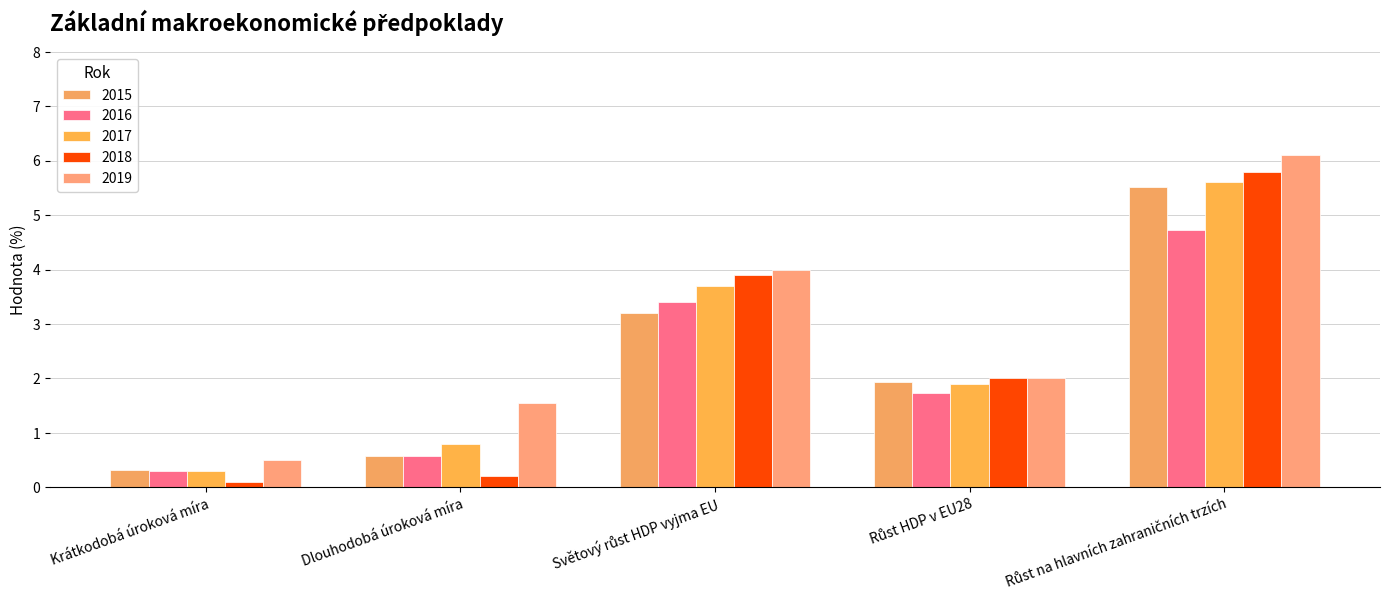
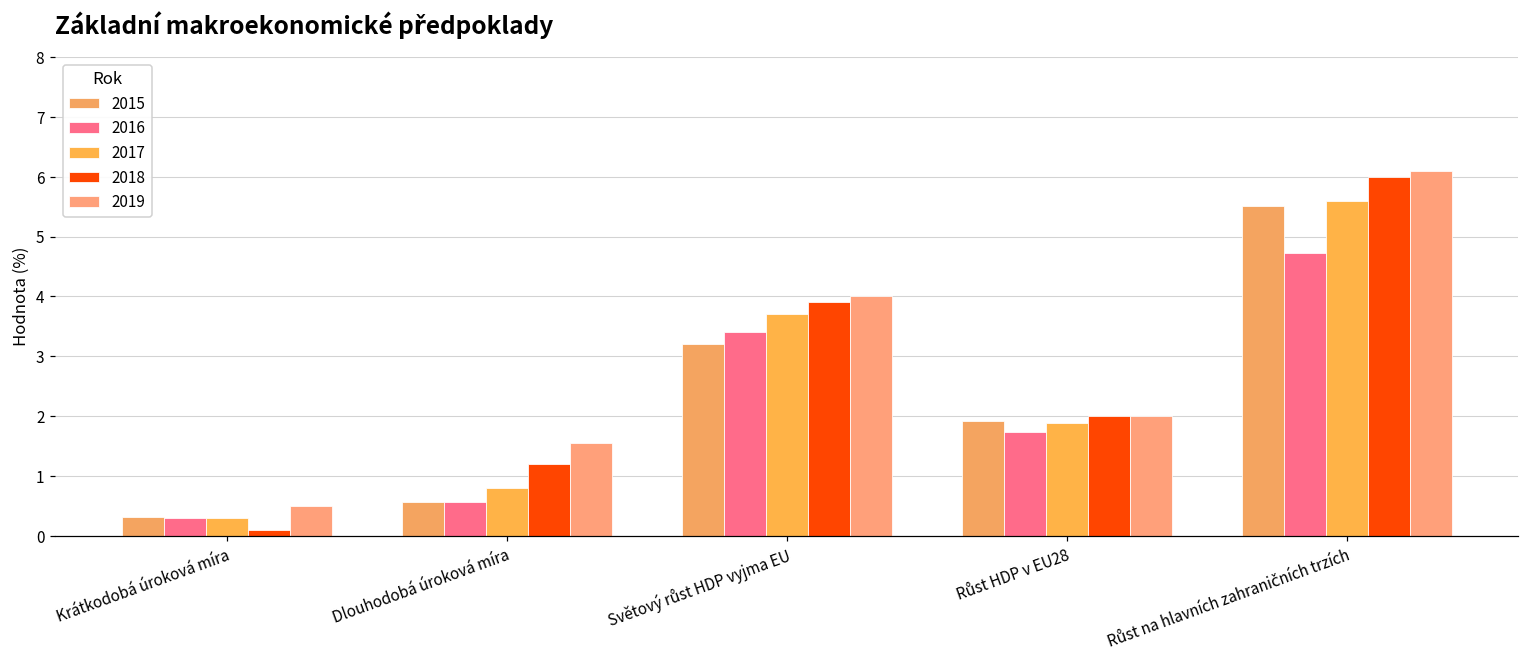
2018, Dlouhodobá úroková míra: 0.2 -> 1.2
2018, Růst na hlavních zahraničních trzích: 5.8 -> 6.0
